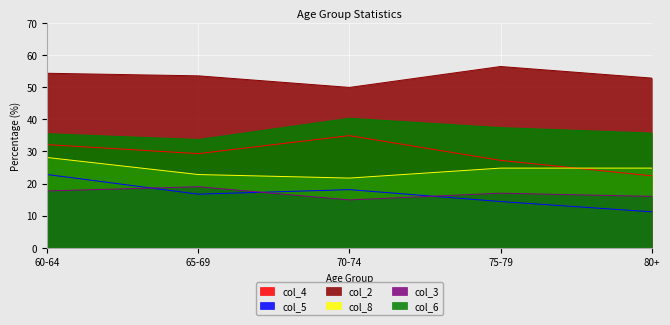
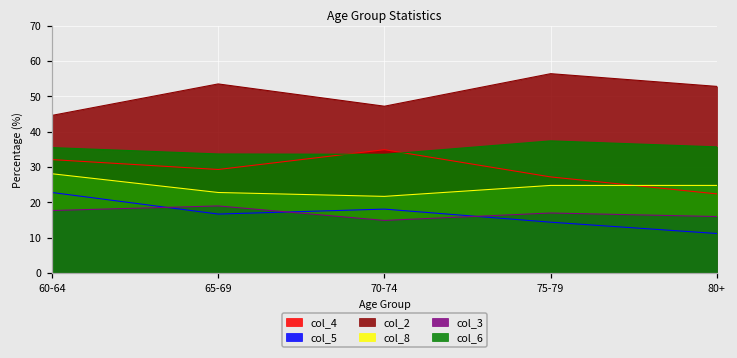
col_2, 60-64: 54 -> 45
col_2, 70-74: 50 -> 47
col_6, 70-74: 40 -> 34
